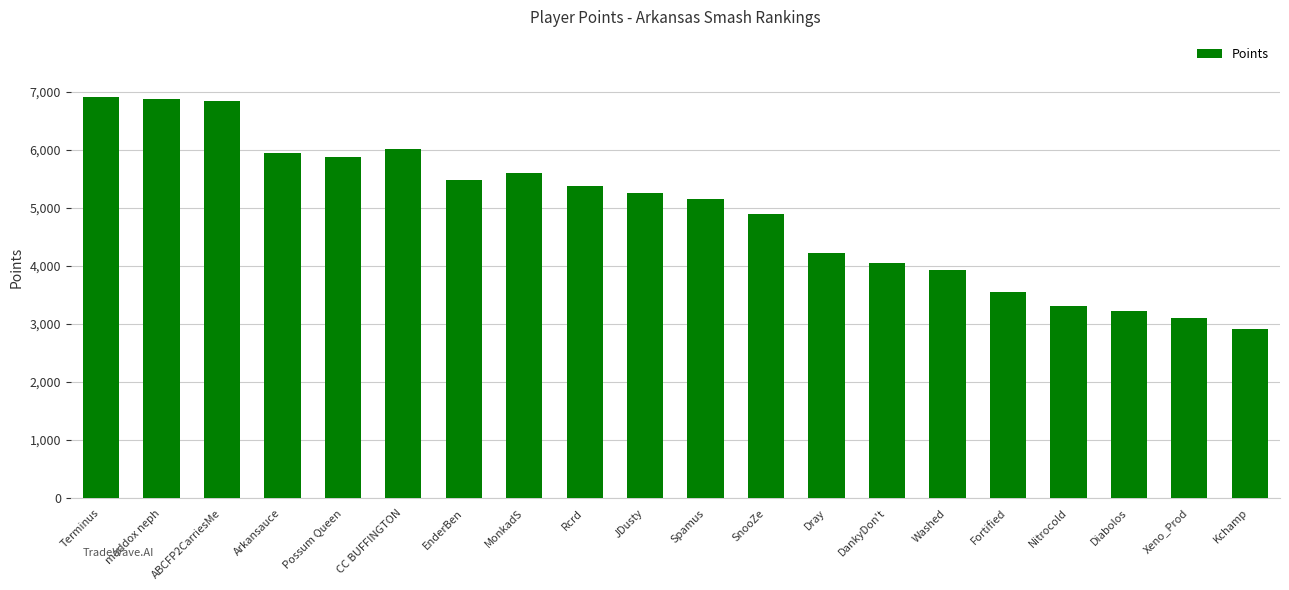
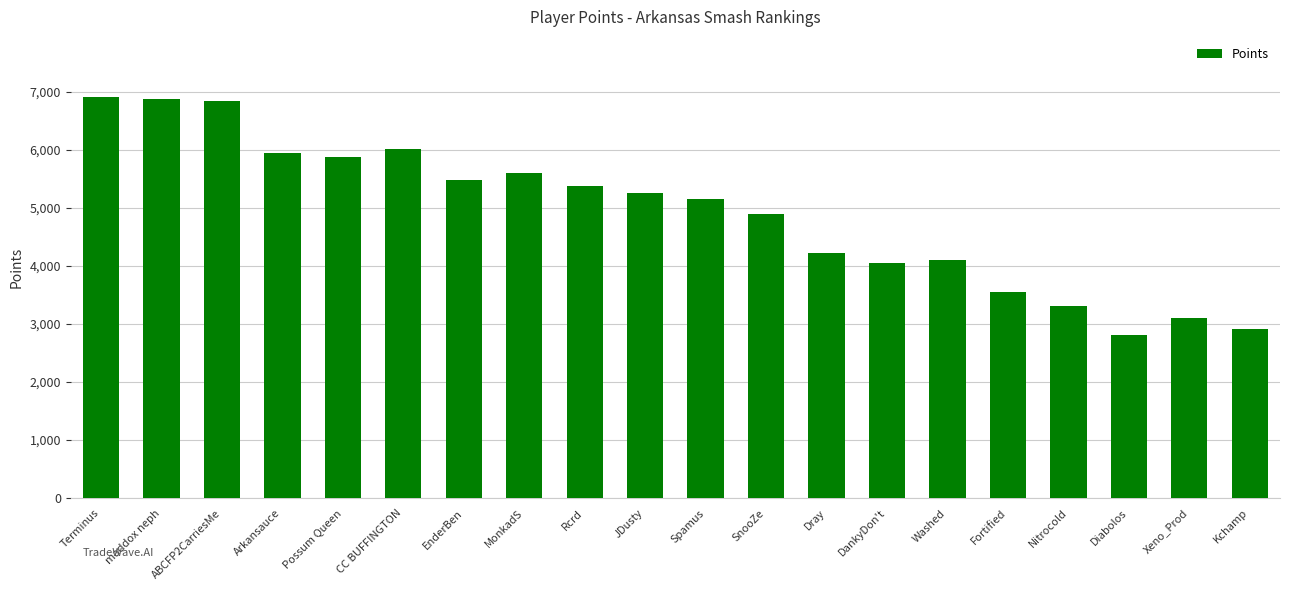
Washed: 3,900 -> 4,100
Diabolos: 3,200 -> 2,800
